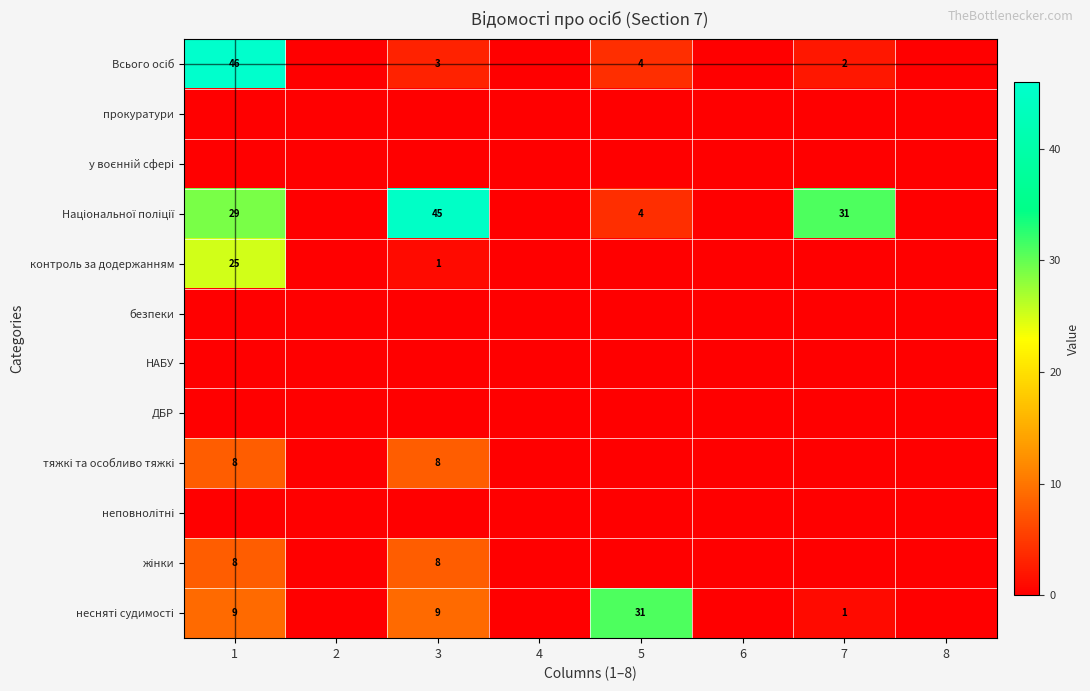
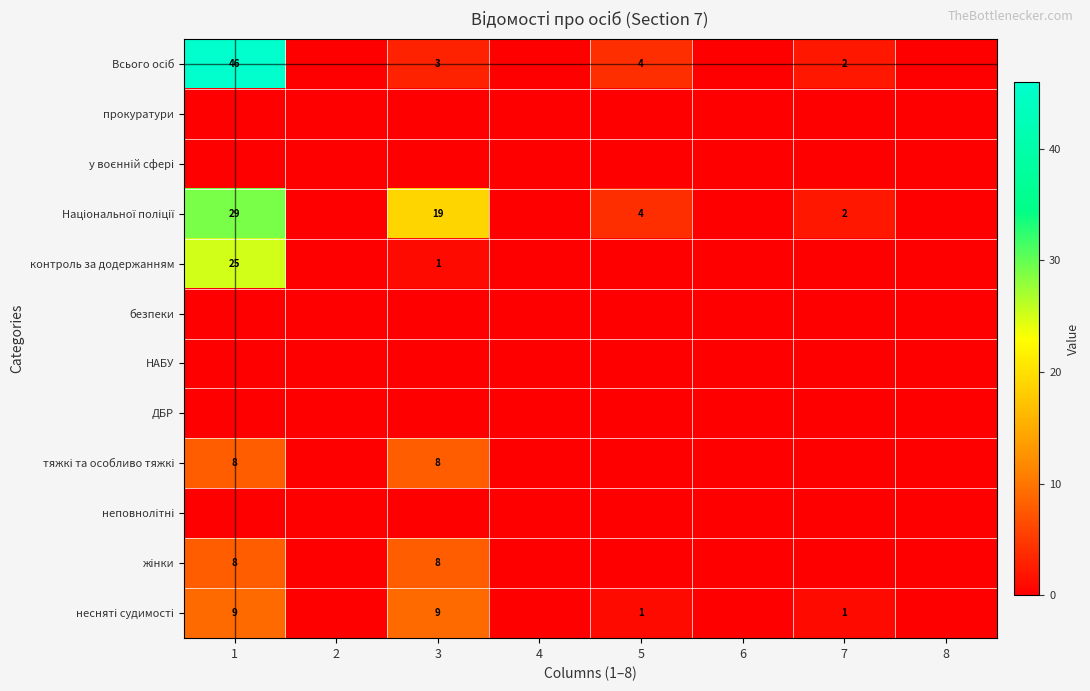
Національної поліції, 3: 45 -> 19
Національної поліції, 7: 31 -> 2
несняті судимості, 5: 31 -> 1
